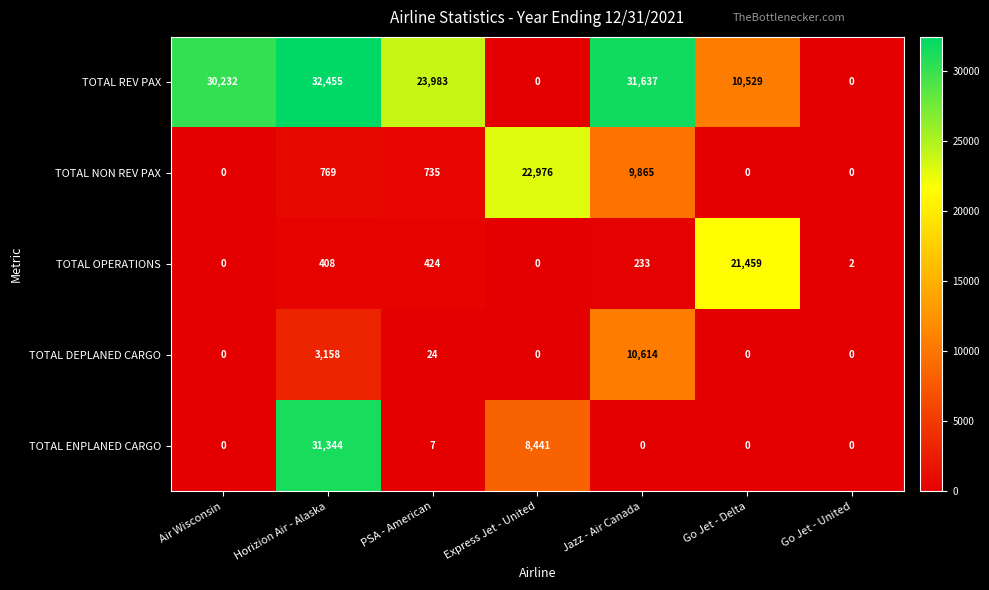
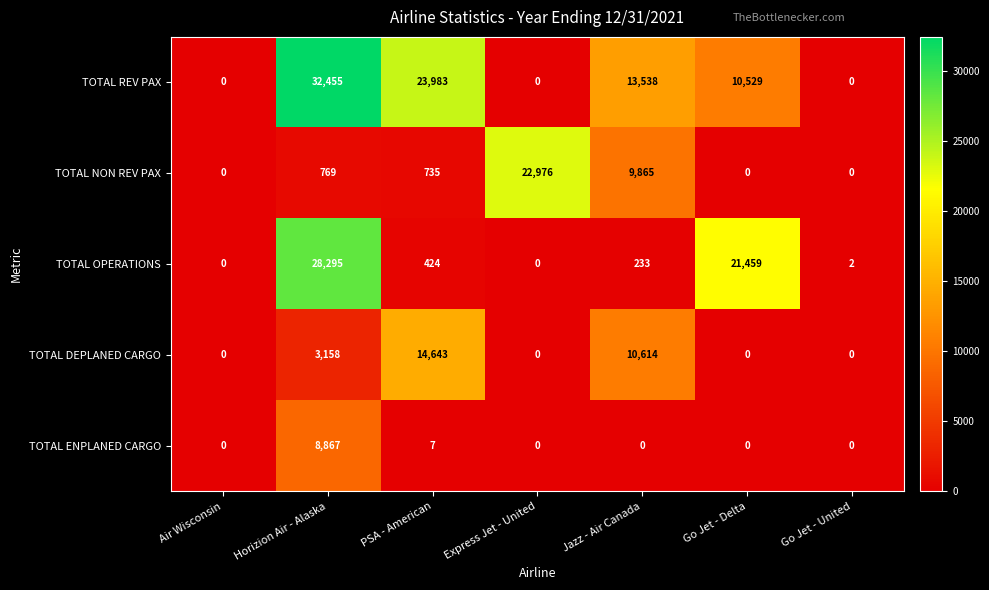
TOTAL REV PAX, Air Wisconsin: 30,232 -> 0
TOTAL REV PAX, Jazz - Air Canada: 31,637 -> 13,538
TOTAL OPERATIONS, Horizion Air - Alaska: 408 -> 28,295
TOTAL DEPLANED CARGO, PSA - American: 24 -> 14,643
TOTAL ENPLANED CARGO, Horizion Air - Alaska: 31,344 -> 8,867
TOTAL ENPLANED CARGO, Express Jet - United: 8,441 -> 0
